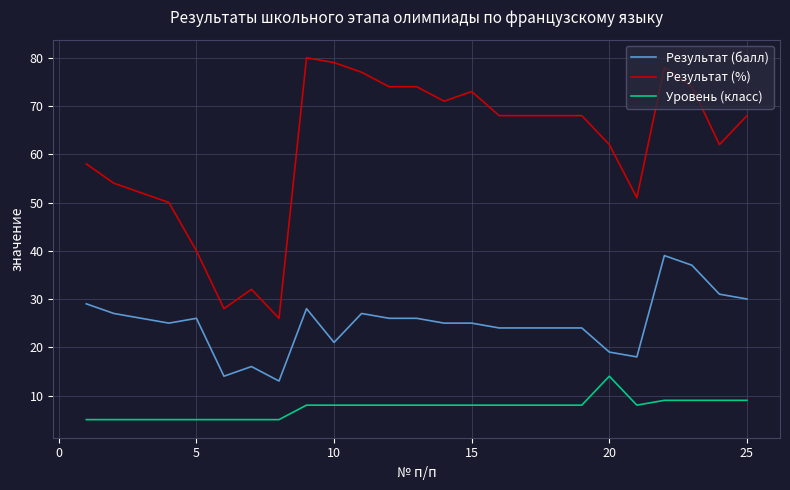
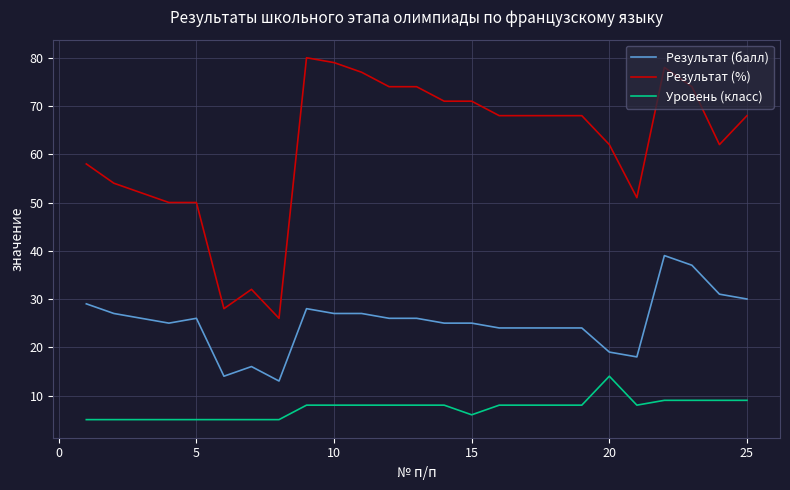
Результат (%), 5: 40 -> 50
Результат (балл), 10: 21 -> 27
Результат (%), 15: 73 -> 71
Уровень (класс), 15: 8 -> 6
